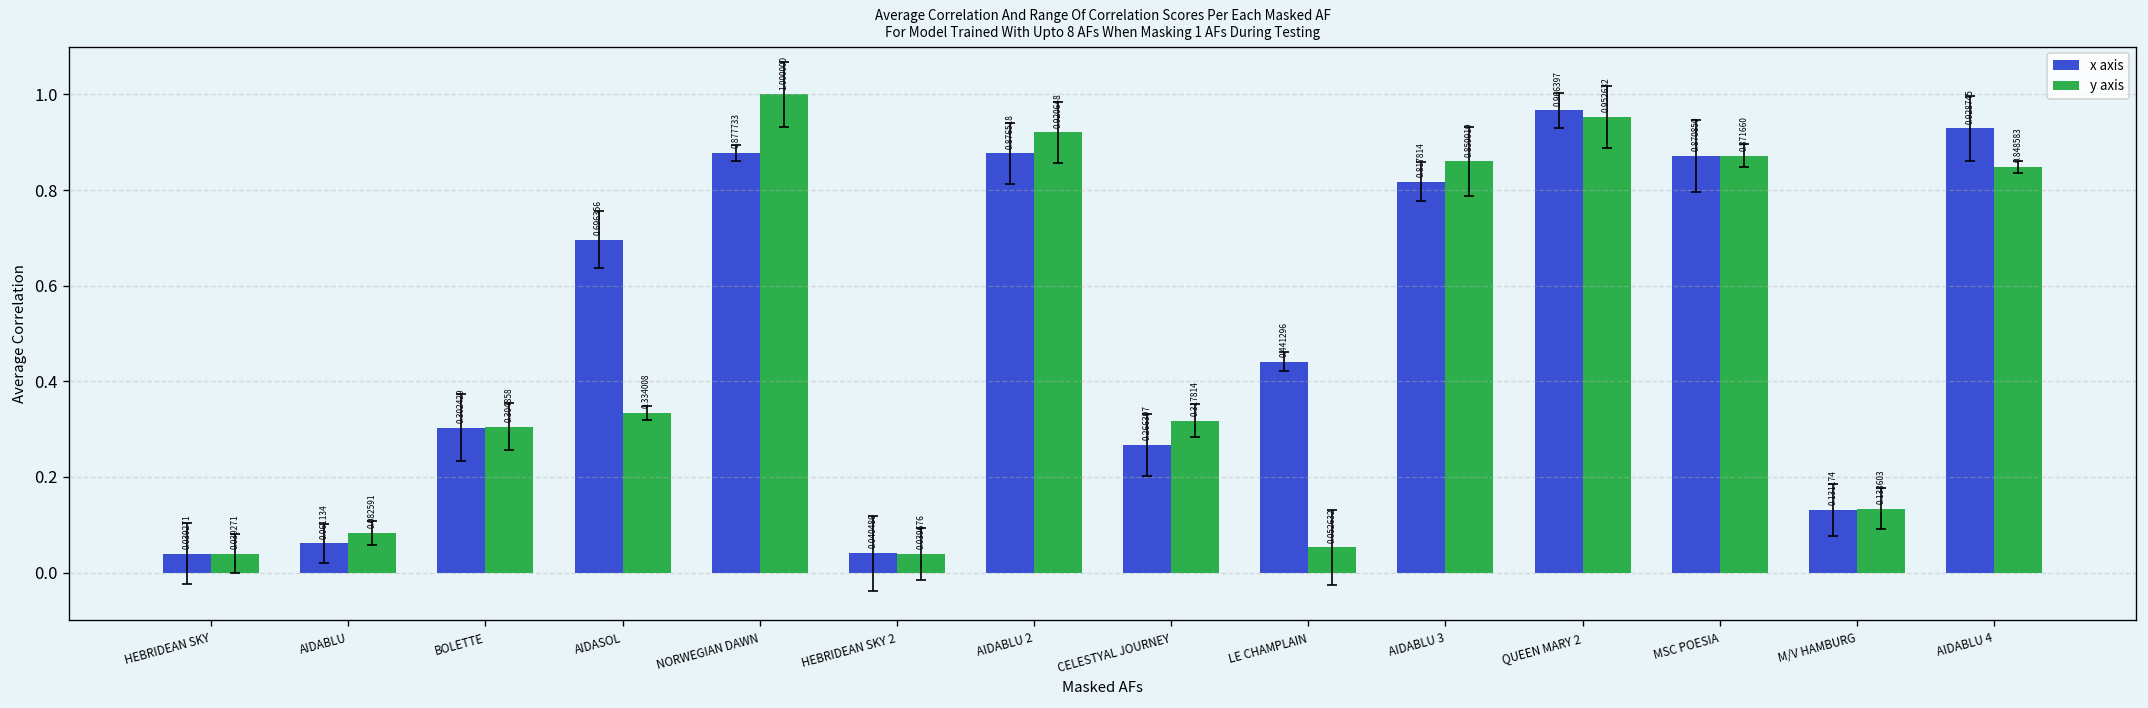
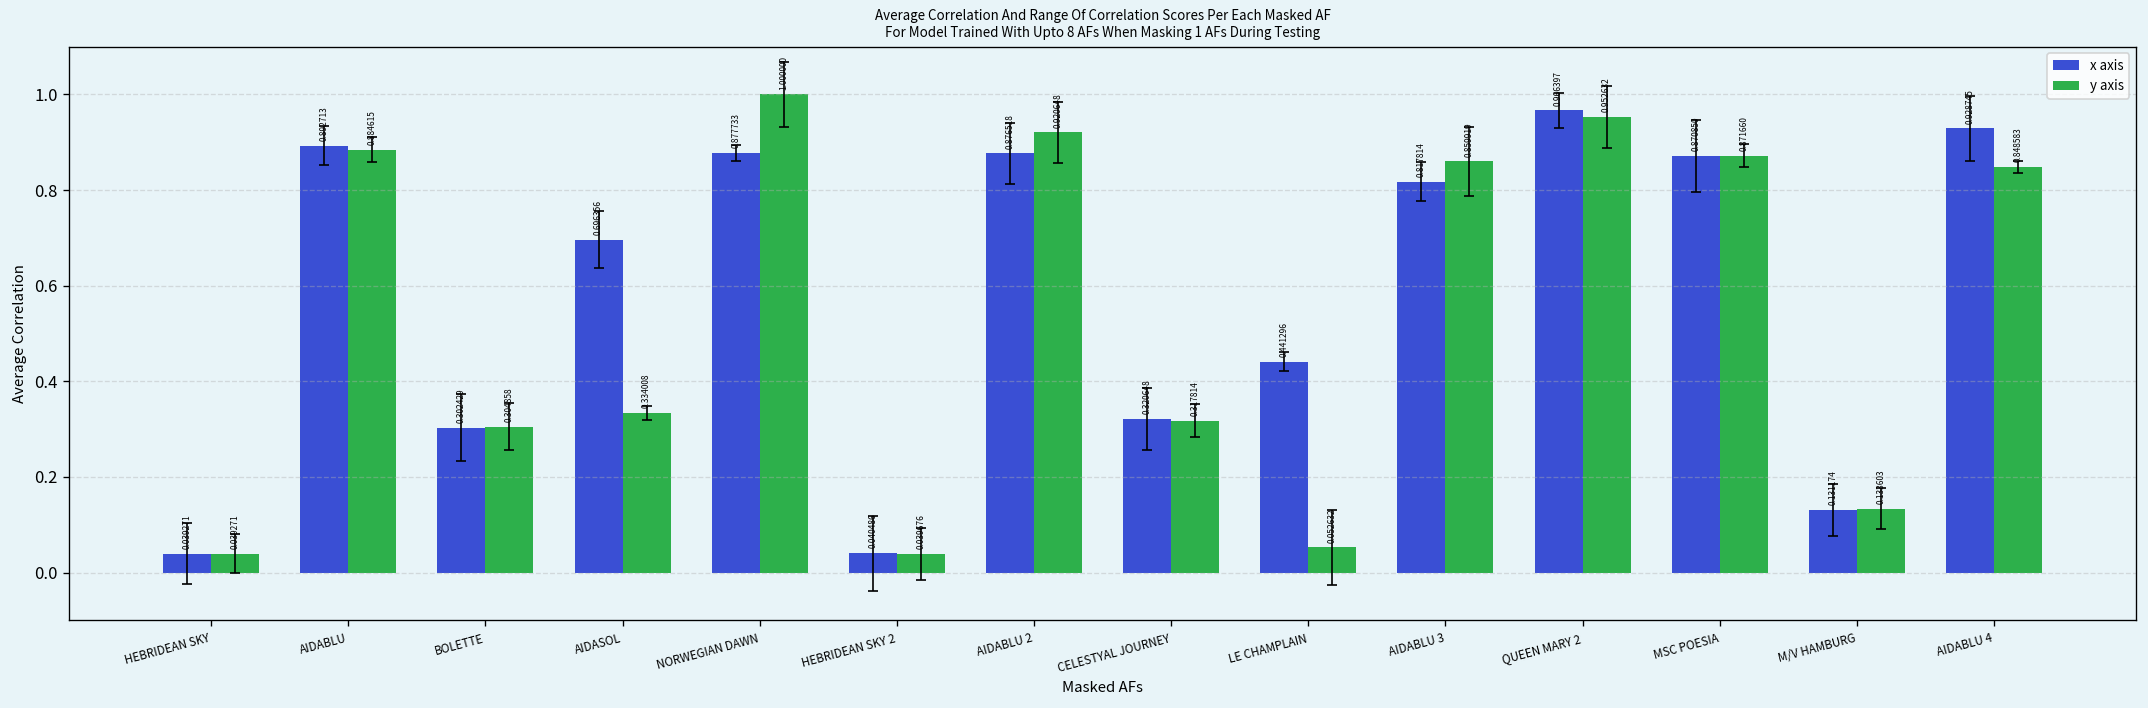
x axis, AIDABLU: 0.061134 -> 0.892713
y axis, AIDABLU: 0.082591 -> 0.884615
x axis, CELESTYAL JOURNEY: 0.266397 -> 0.320648
